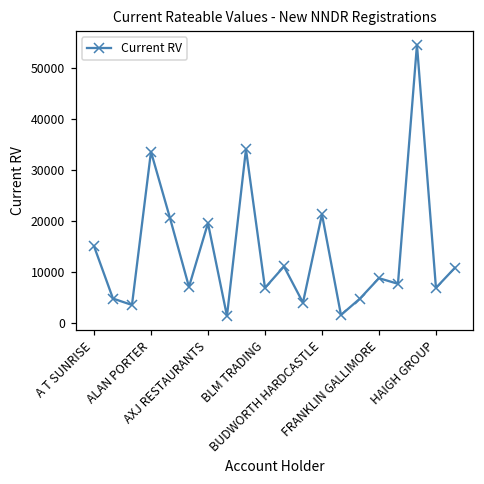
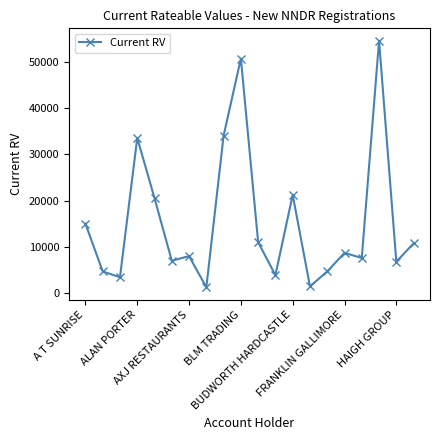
AXJ RESTAURANTS: 20000 -> 8000
BLM TRADING: 7000 -> 51000
